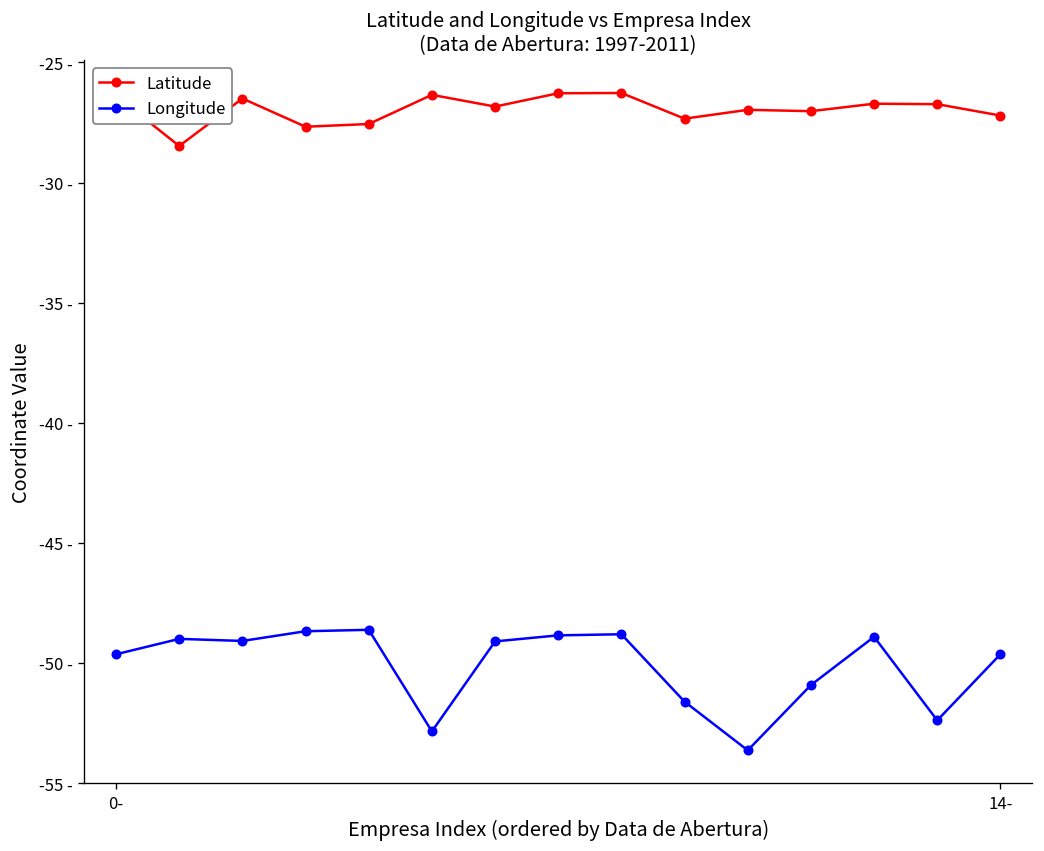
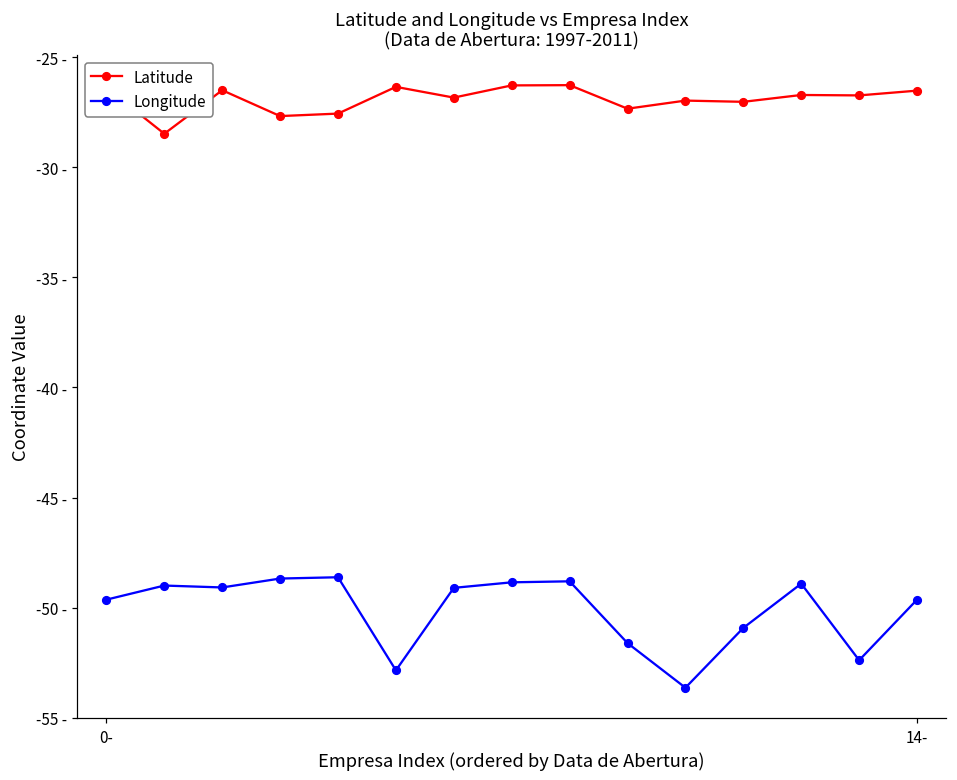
Latitude, 14-: -27.2 - -> -26.5 -
